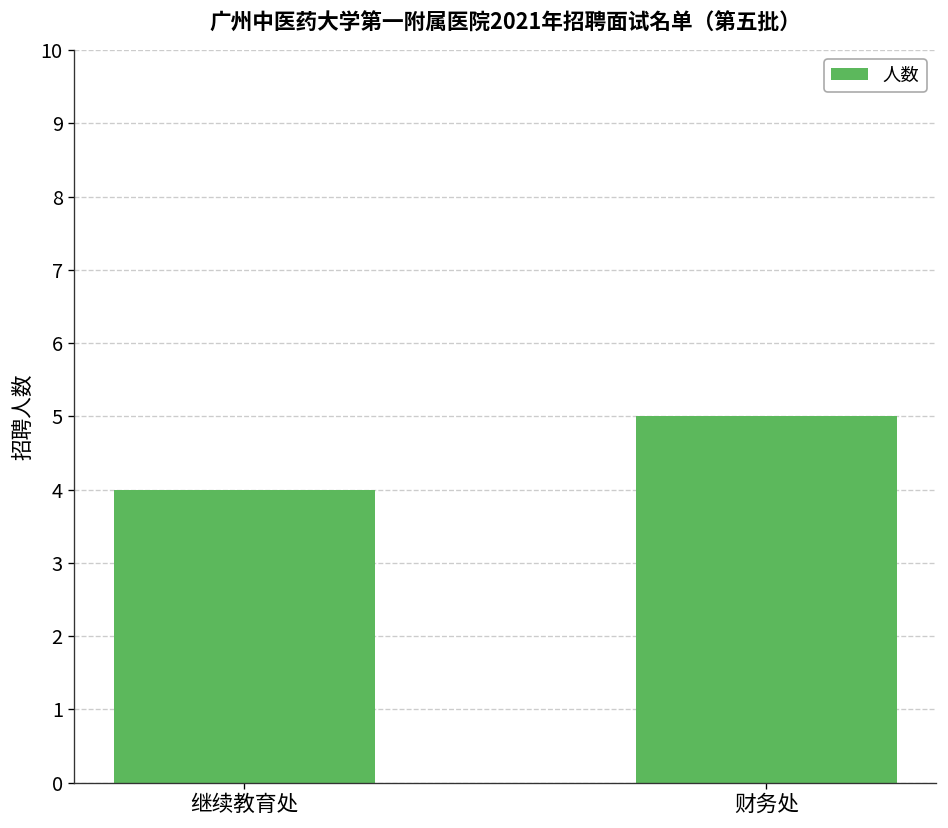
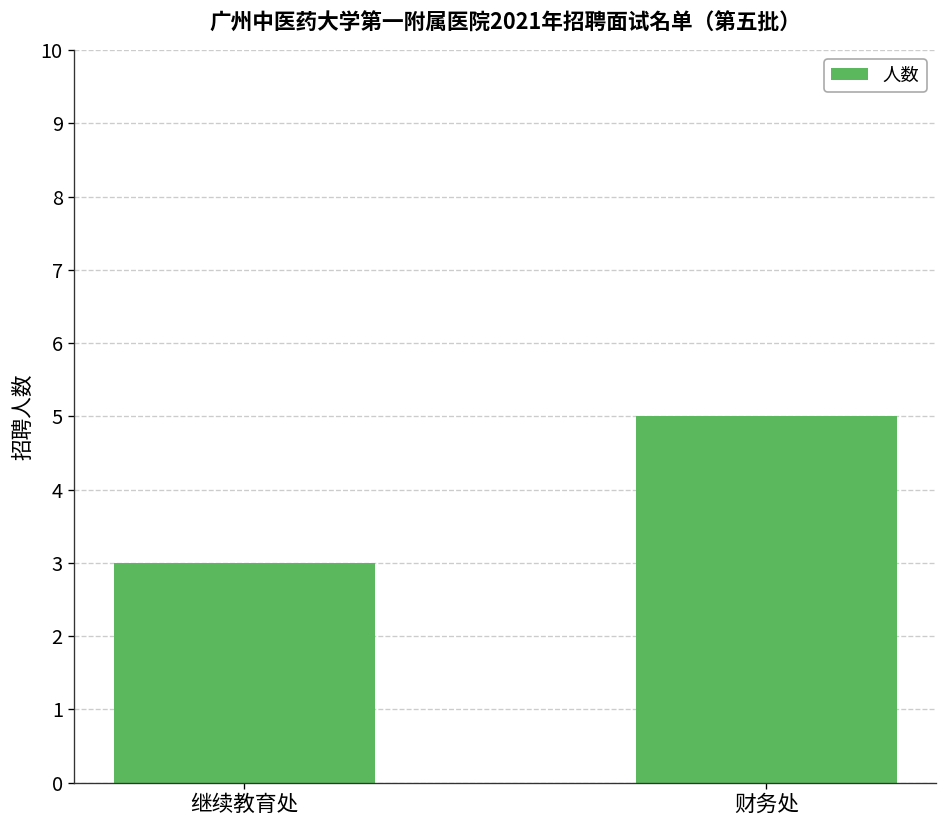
继续教育处: 4 -> 3
